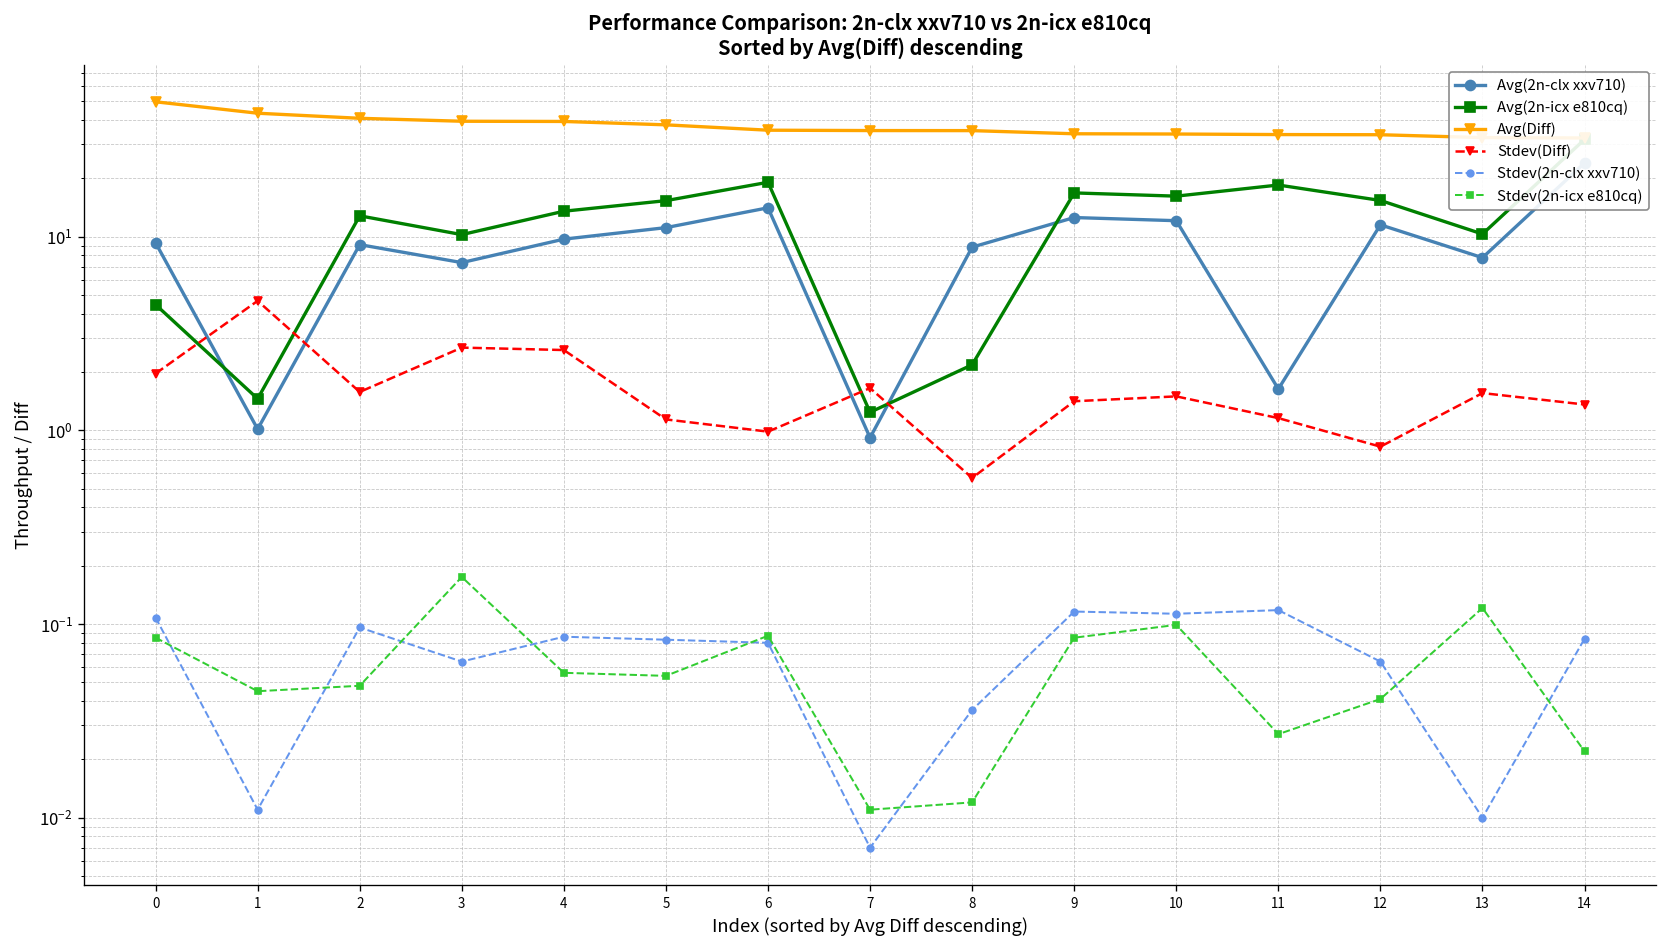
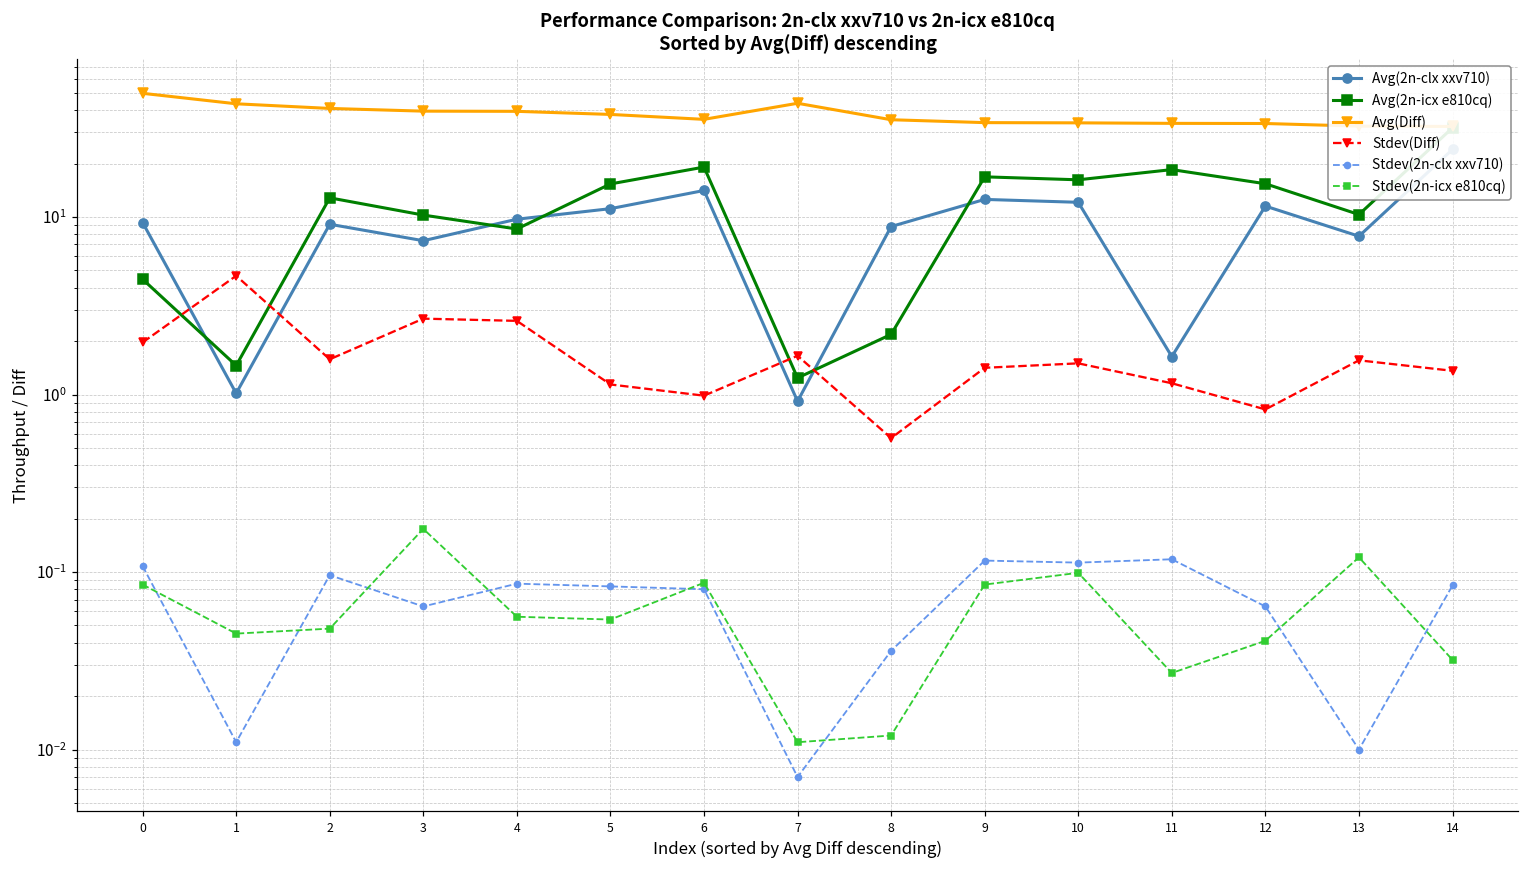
Avg(2n-icx e810cq), 4: 14 -> 9
Avg(Diff), 7: 35 -> 44
Stdev(2n-icx e810cq), 14: 0.022 -> 0.032
